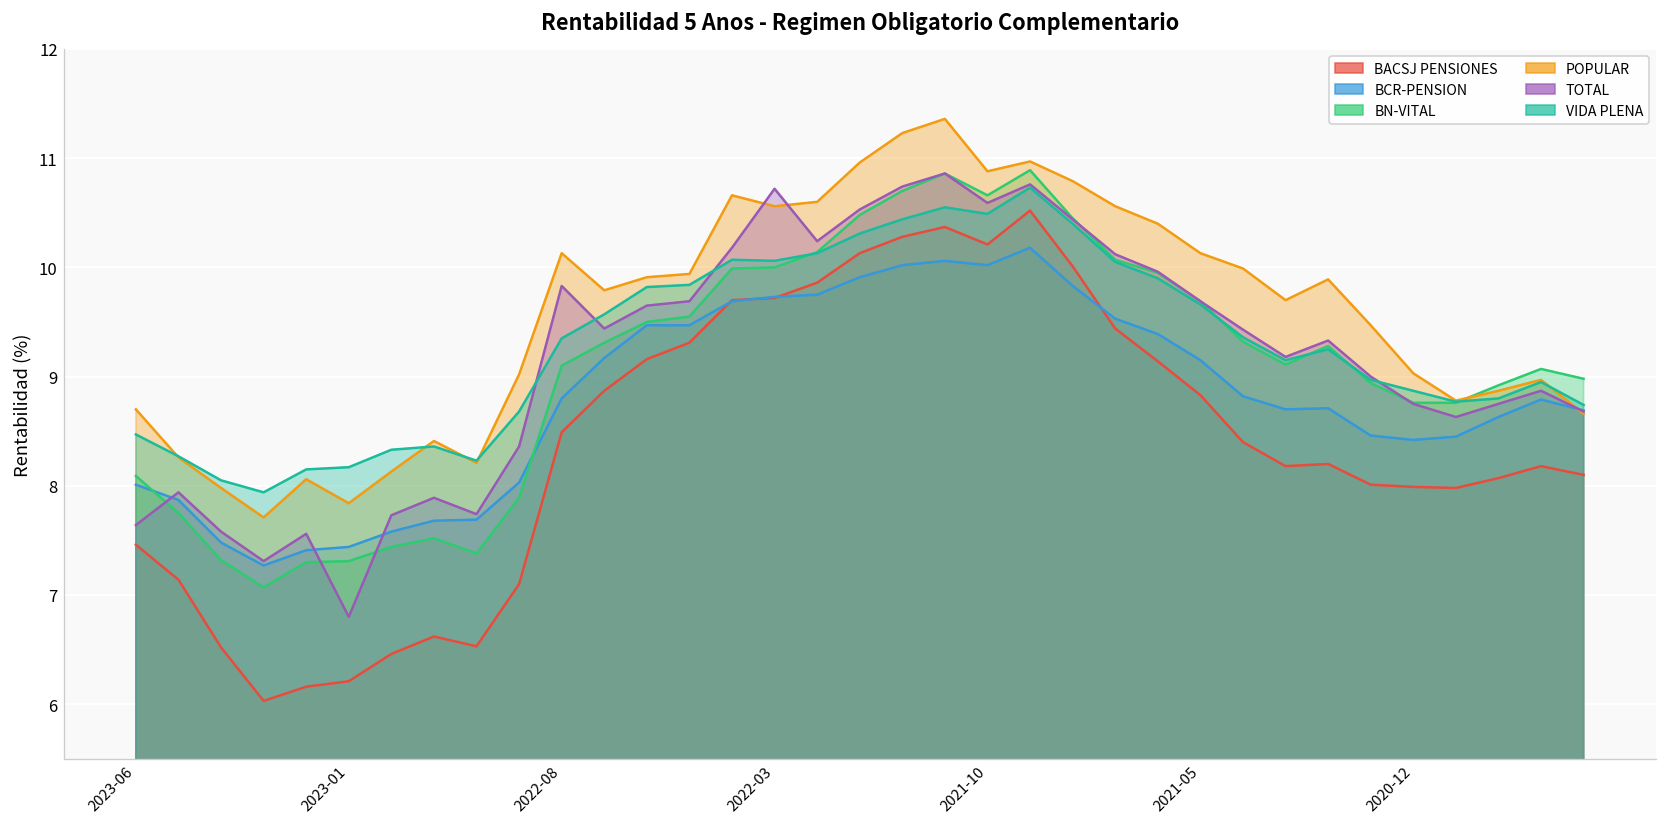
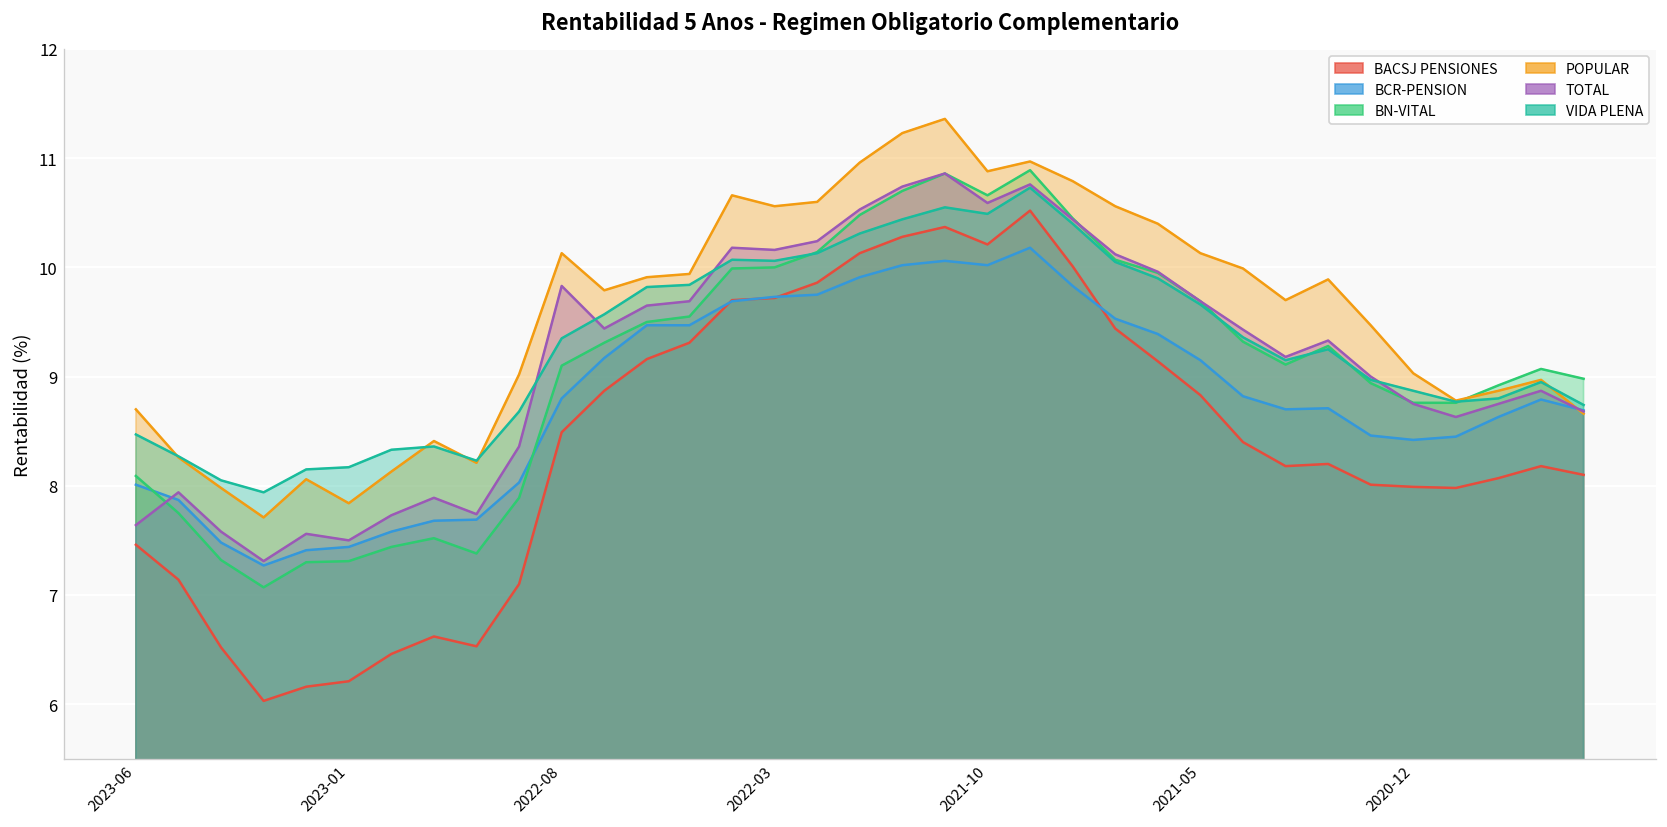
TOTAL, 2023-01: 6.8 -> 7.5
TOTAL, 2022-03: 10.7 -> 10.2
